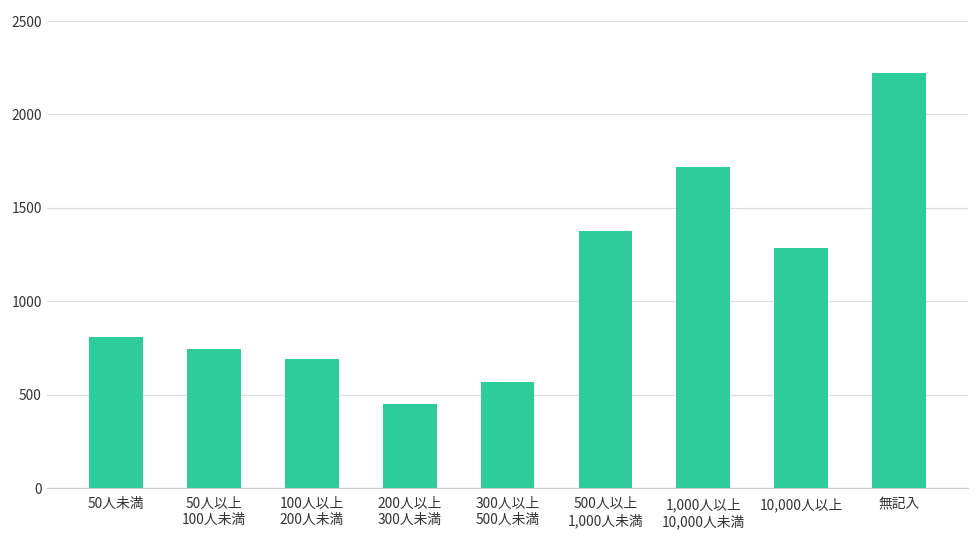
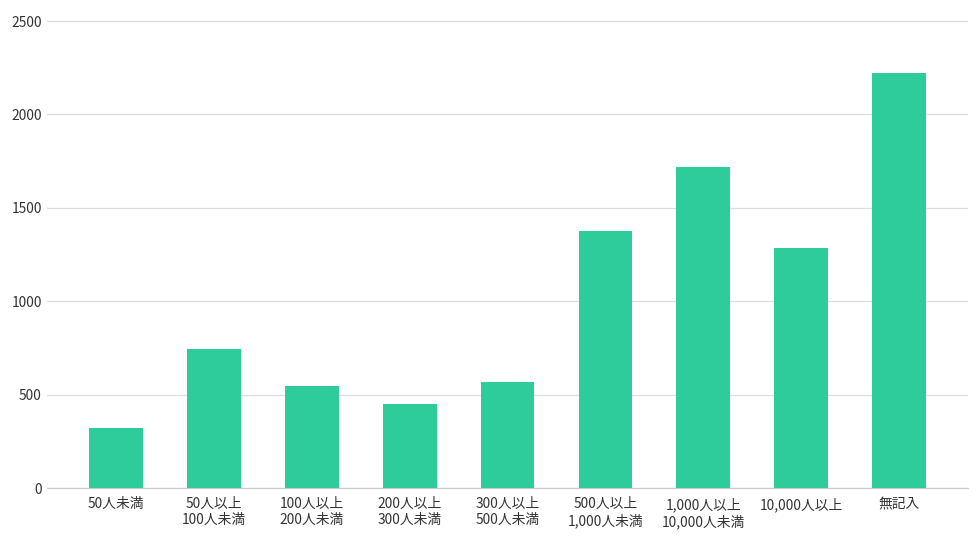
50人未満: 810 -> 320
100人以上 200人未満: 690 -> 550
